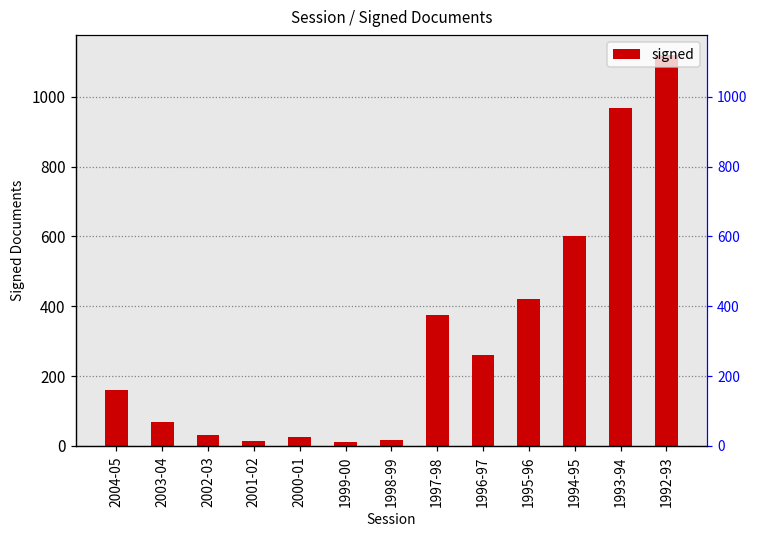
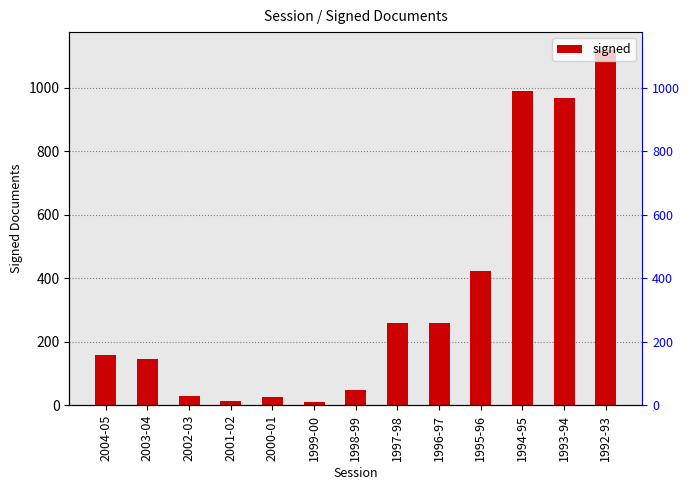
2003-04: 70 -> 150
1998-99: 20 -> 50
1997-98: 380 -> 260
1994-95: 600 -> 990
